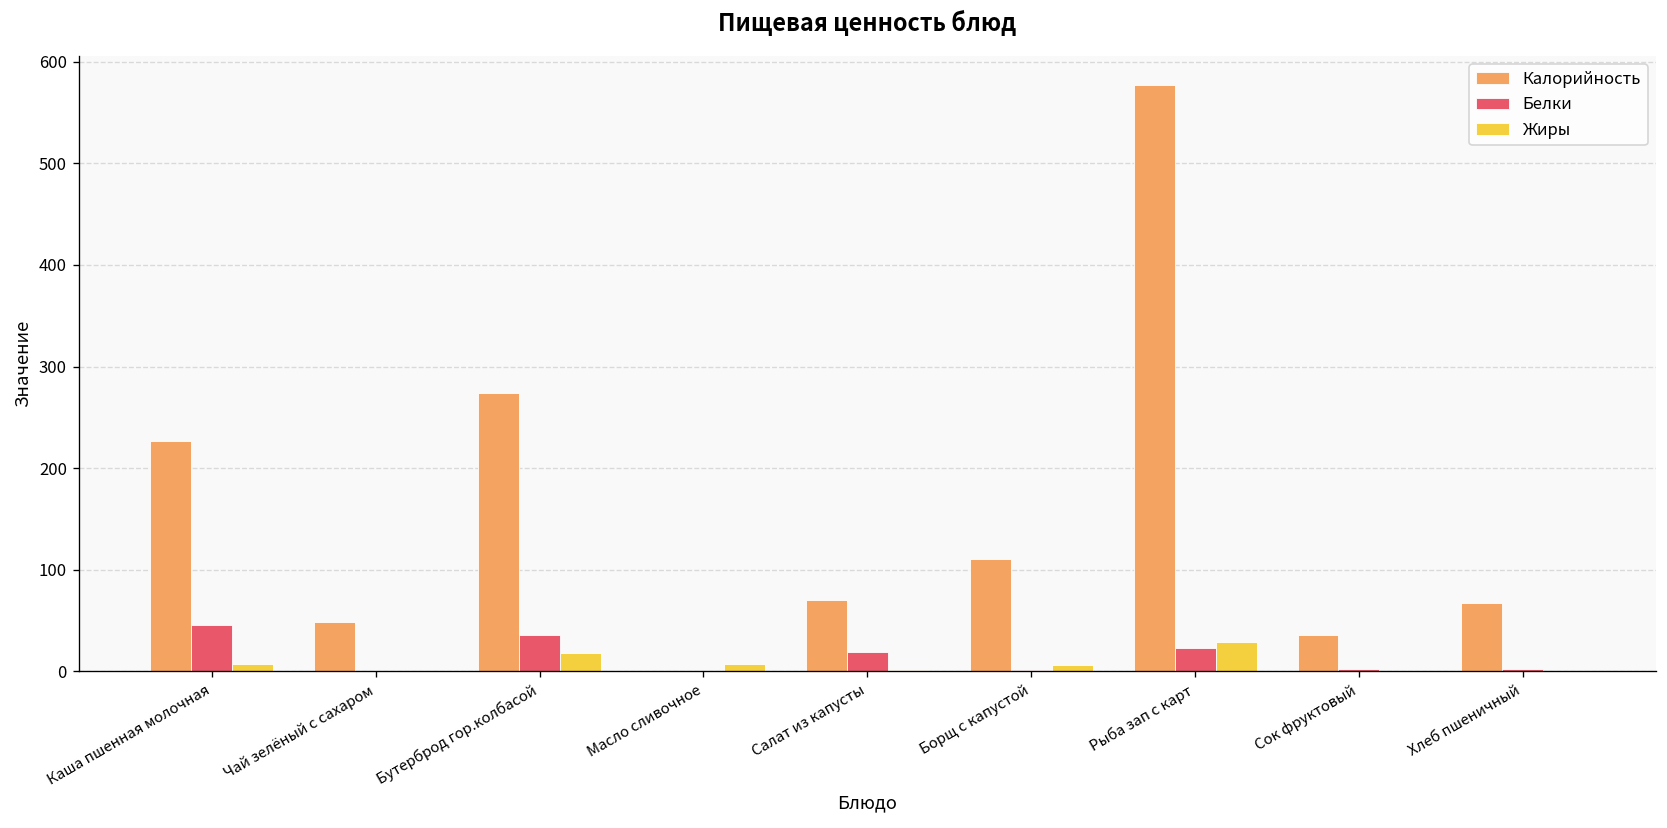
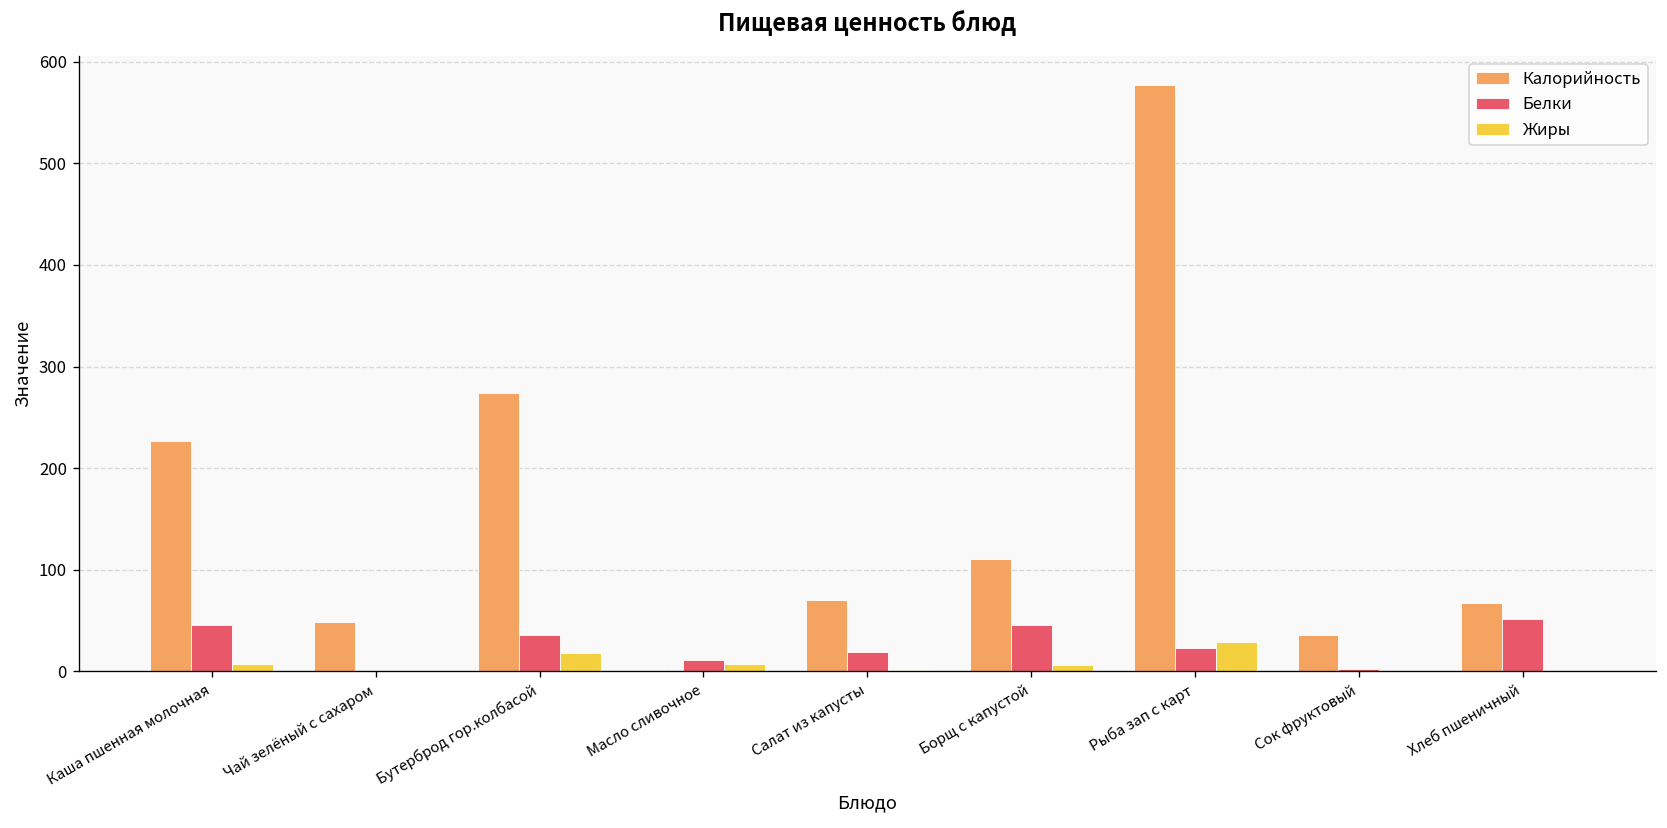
Белки, Масло сливочное: 0 -> 10
Белки, Борщ с капустой: 0 -> 50
Белки, Хлеб пшеничный: 0 -> 50
